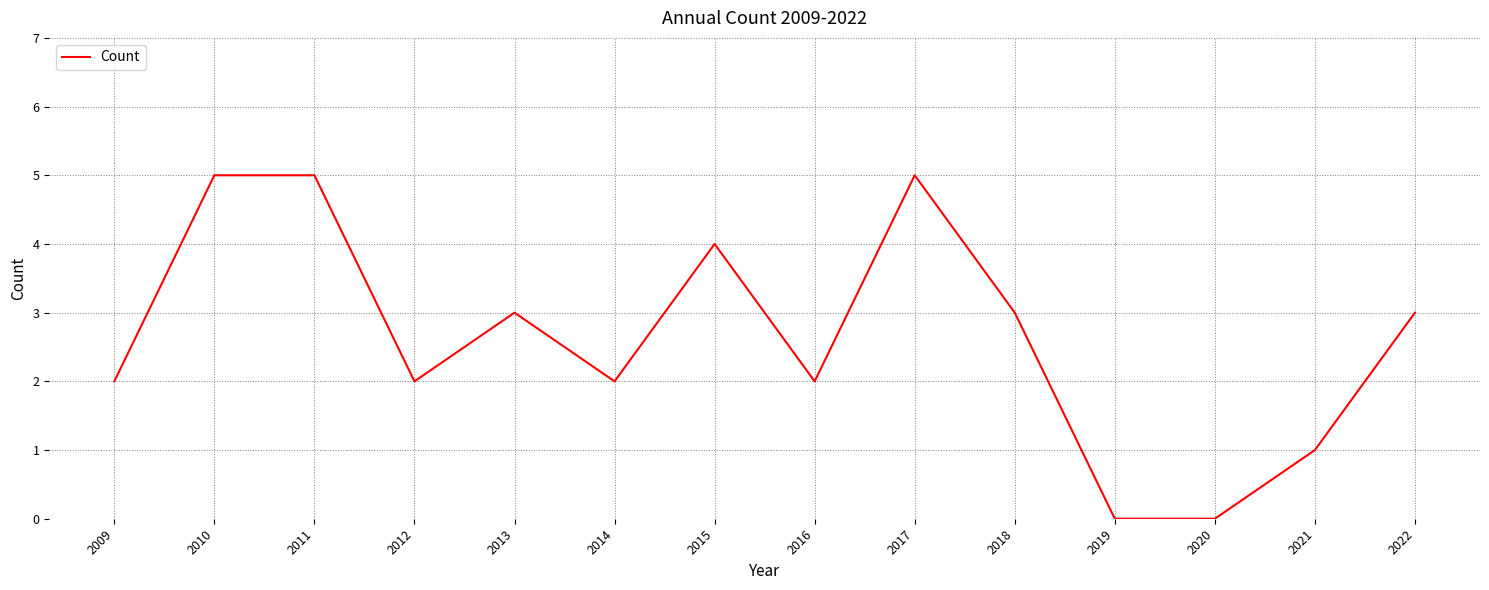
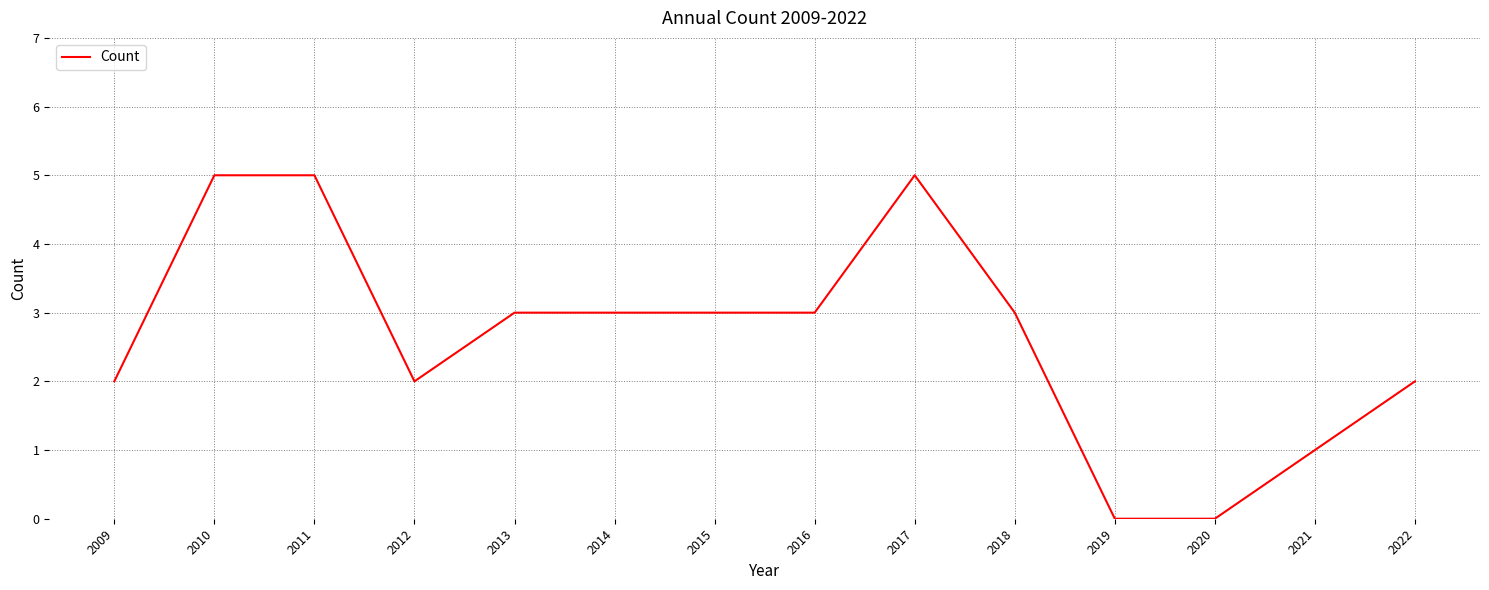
2014: 2 -> 3
2015: 4 -> 3
2016: 2 -> 3
2022: 3 -> 2
